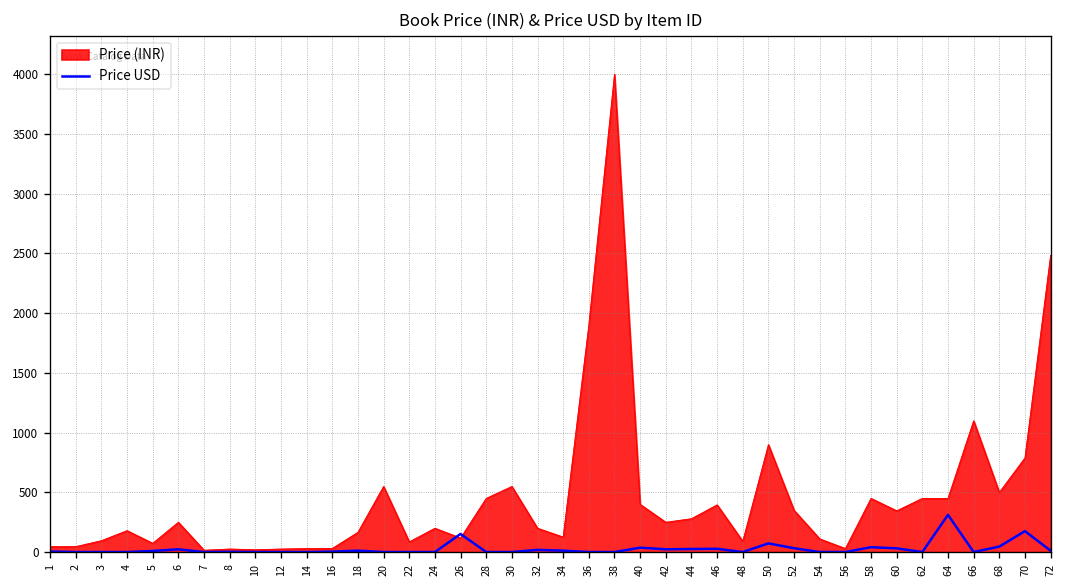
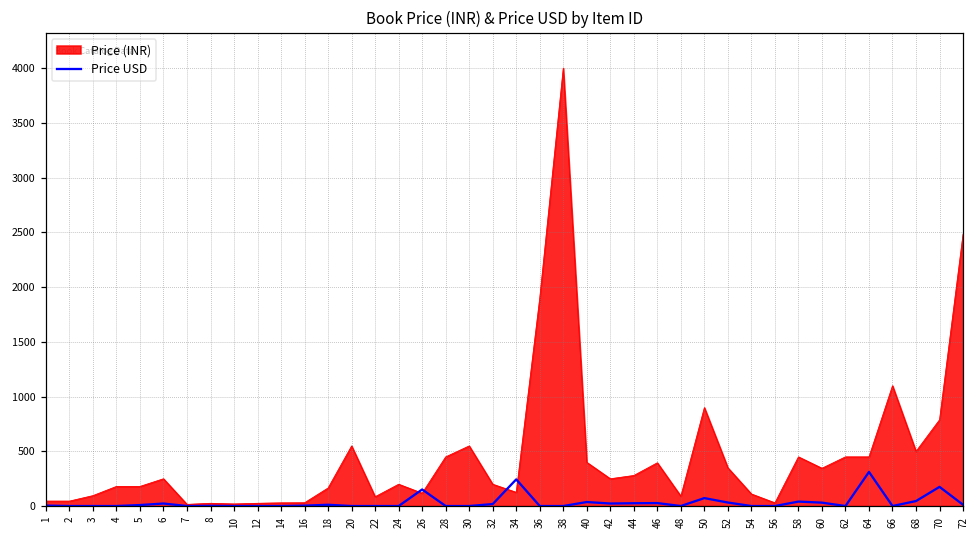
Price (INR), 5: 100 -> 200
Price USD, 34: 0 -> 200
